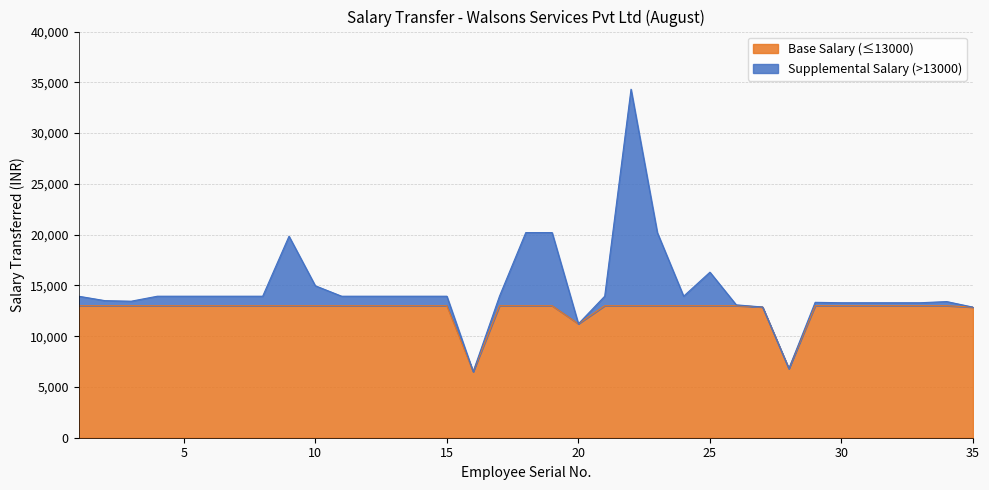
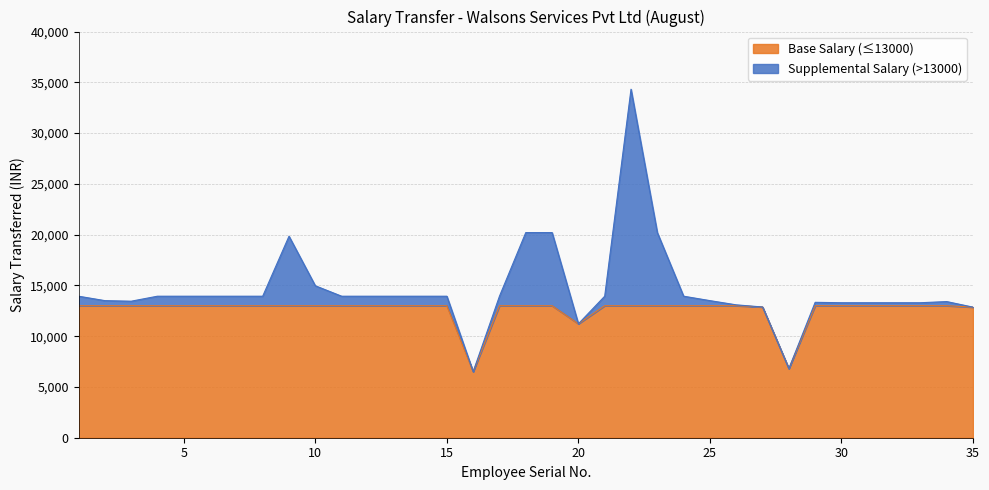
Supplemental Salary (>13000), 25: 16,300 -> 13,500
